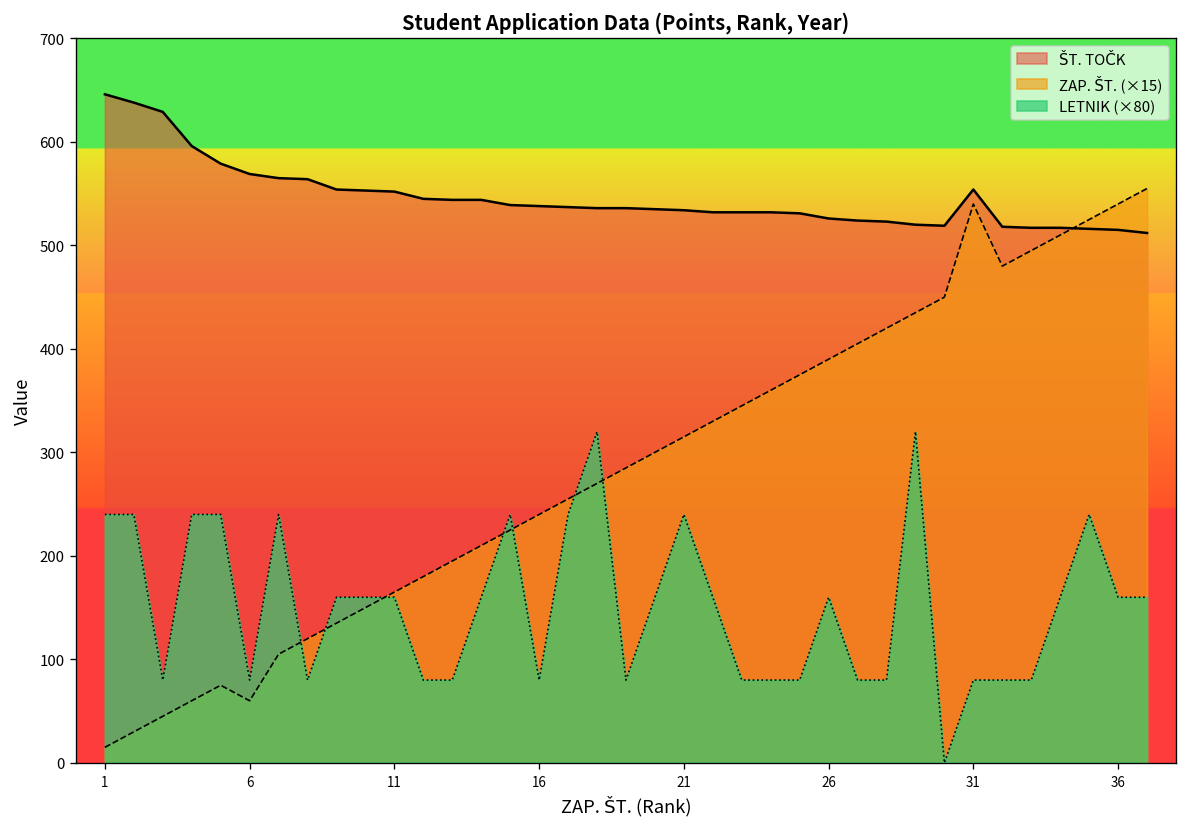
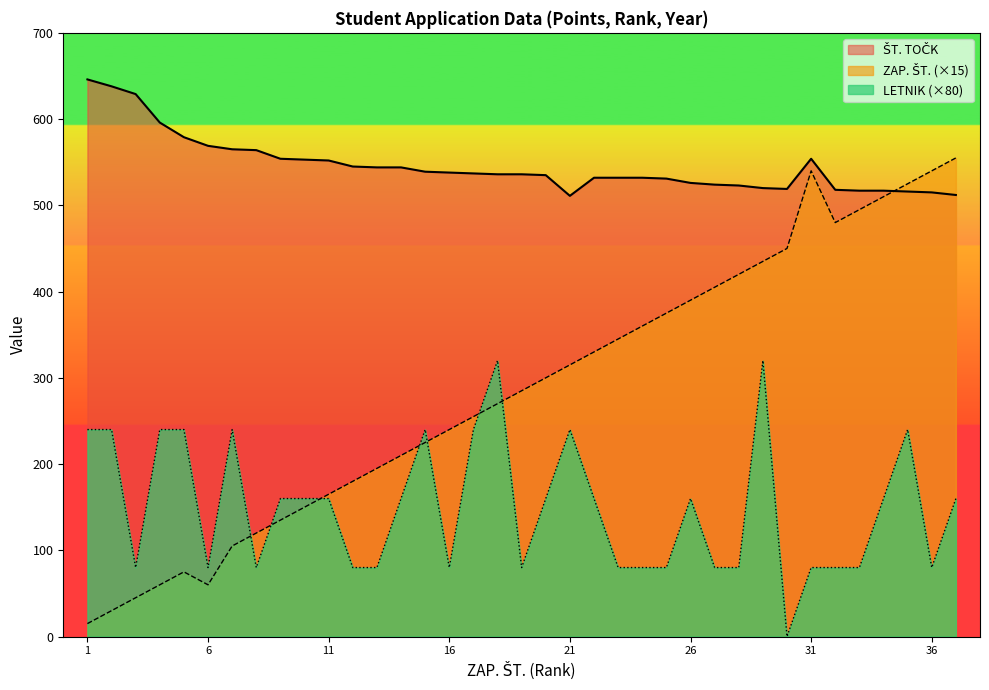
ŠT. TOČK, 21: 530 -> 510
LETNIK (×80), 36: 160 -> 80
